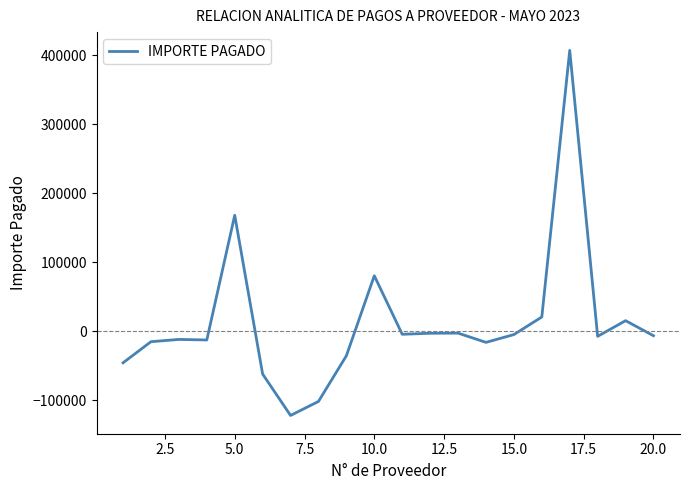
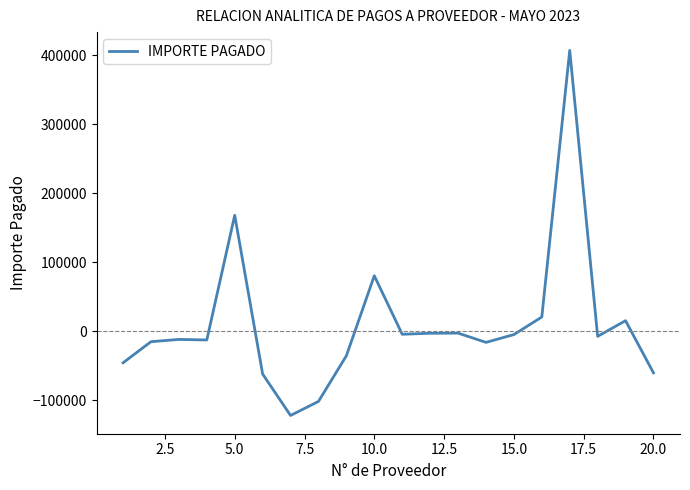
20.0: -10000 -> -60000
